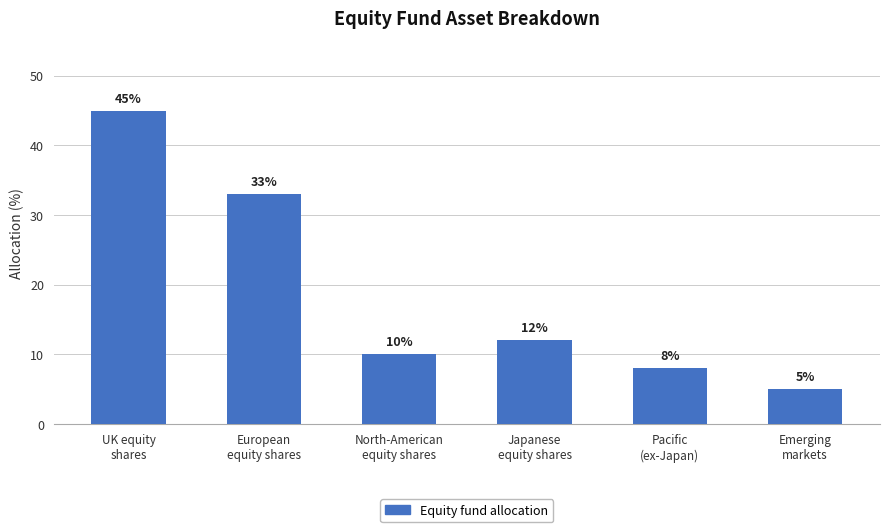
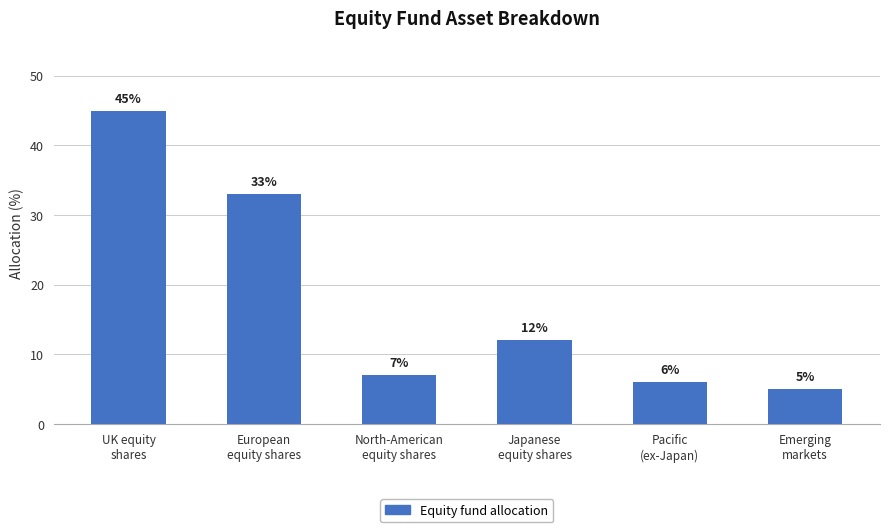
North-American equity shares: 10% -> 7%
Pacific (ex-Japan): 8% -> 6%
